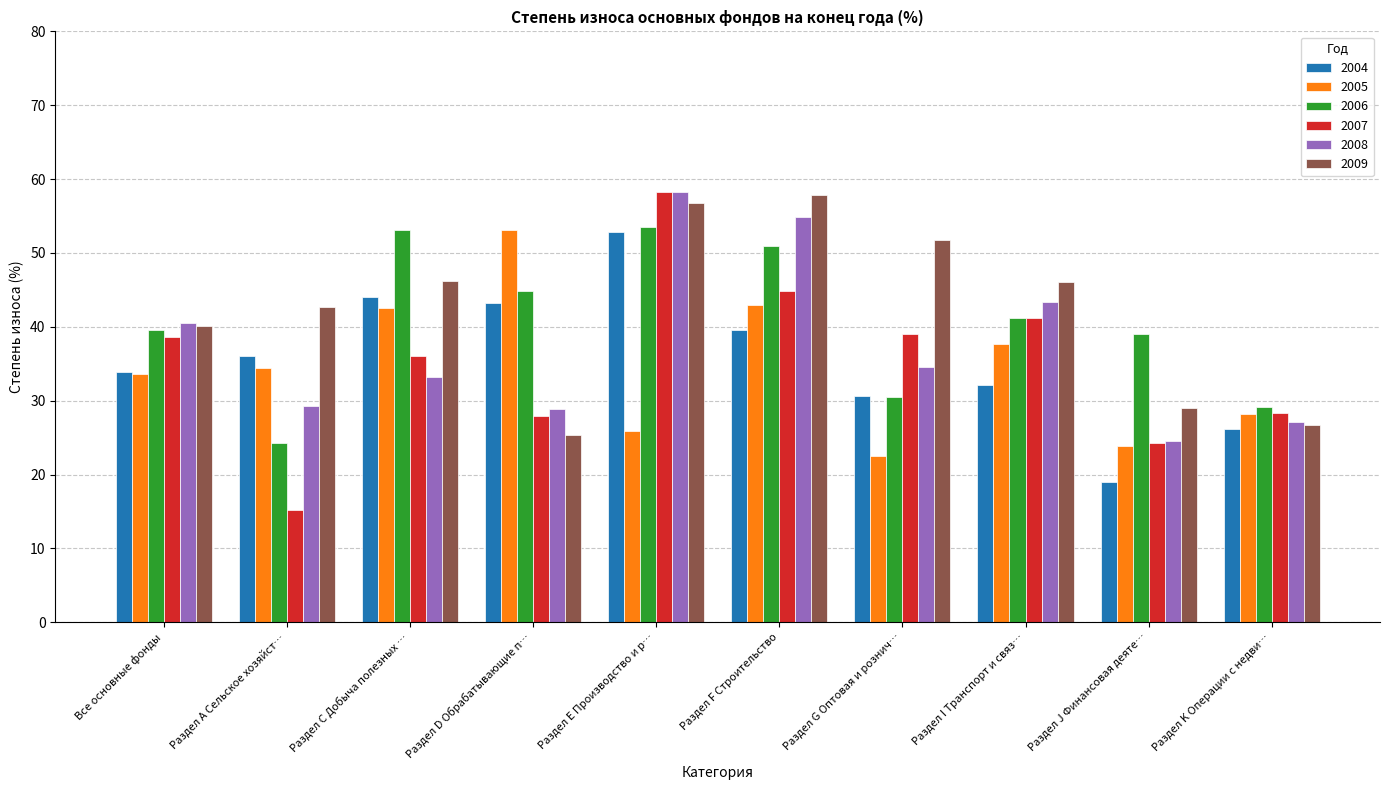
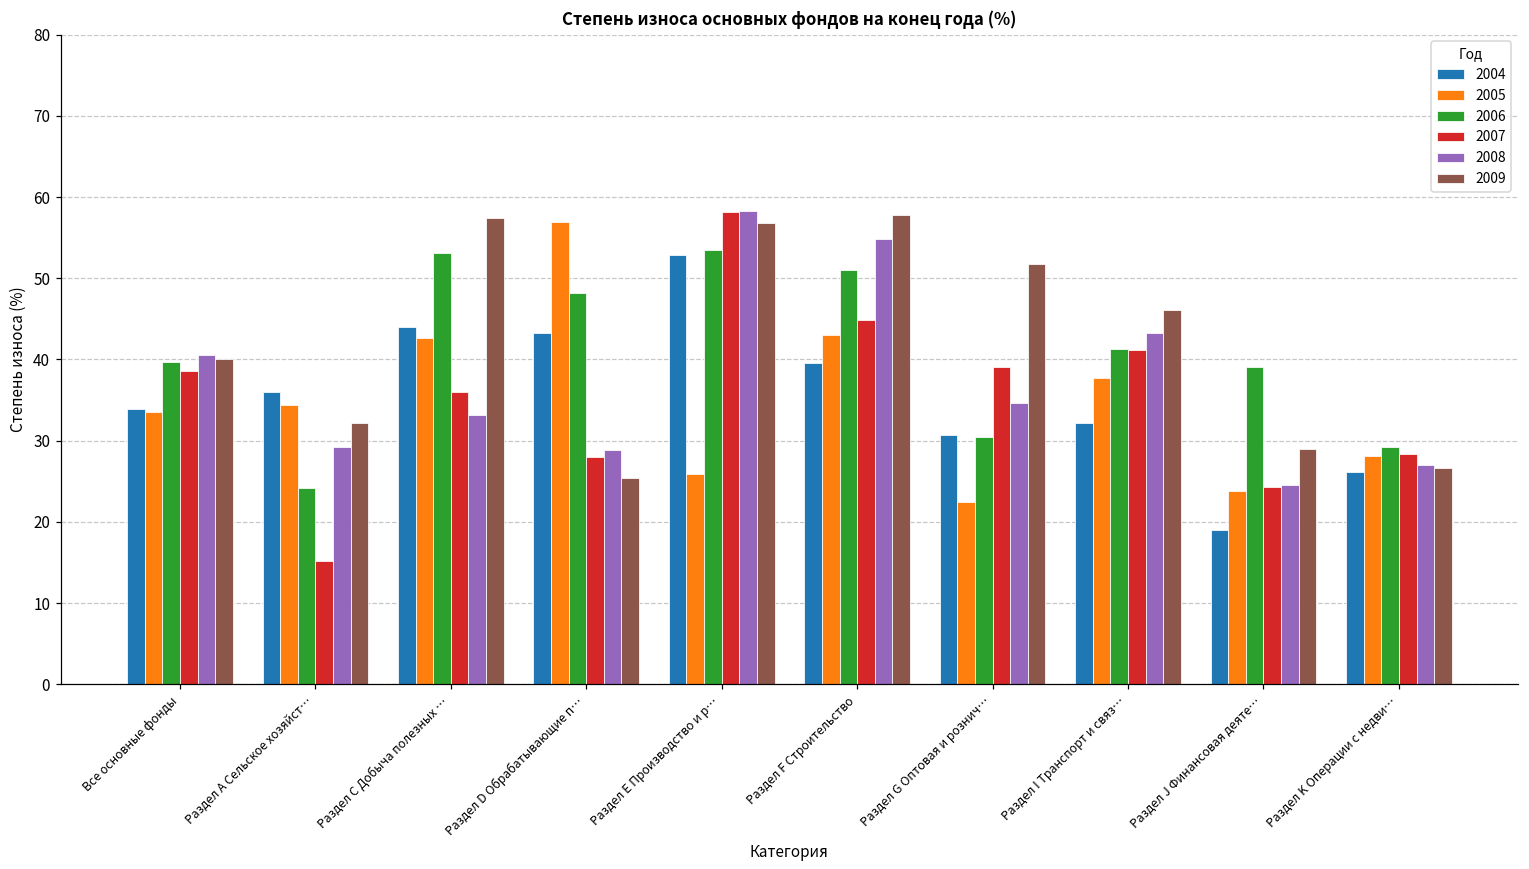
2009, Раздел А Сельское хозяйст…: 43 -> 32
2009, Раздел С Добыча полезных …: 46 -> 57
2005, Раздел D Обрабатывающие п…: 53 -> 57
2006, Раздел D Обрабатывающие п…: 45 -> 48
